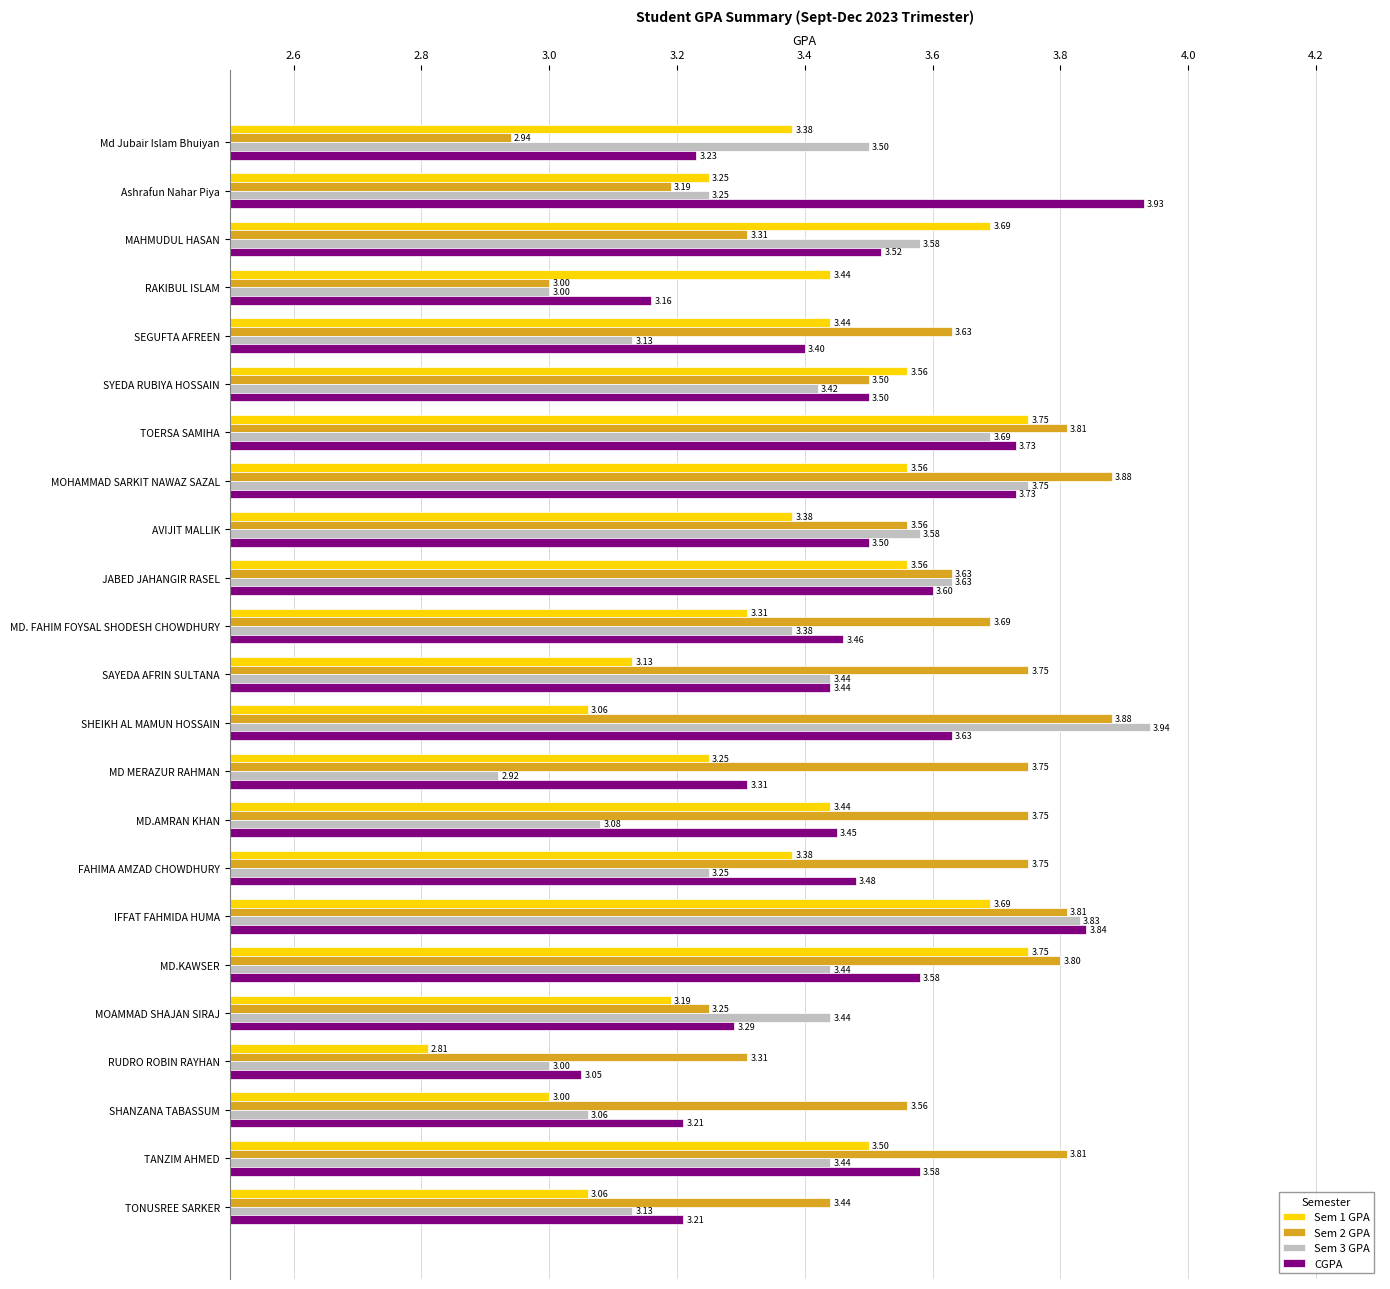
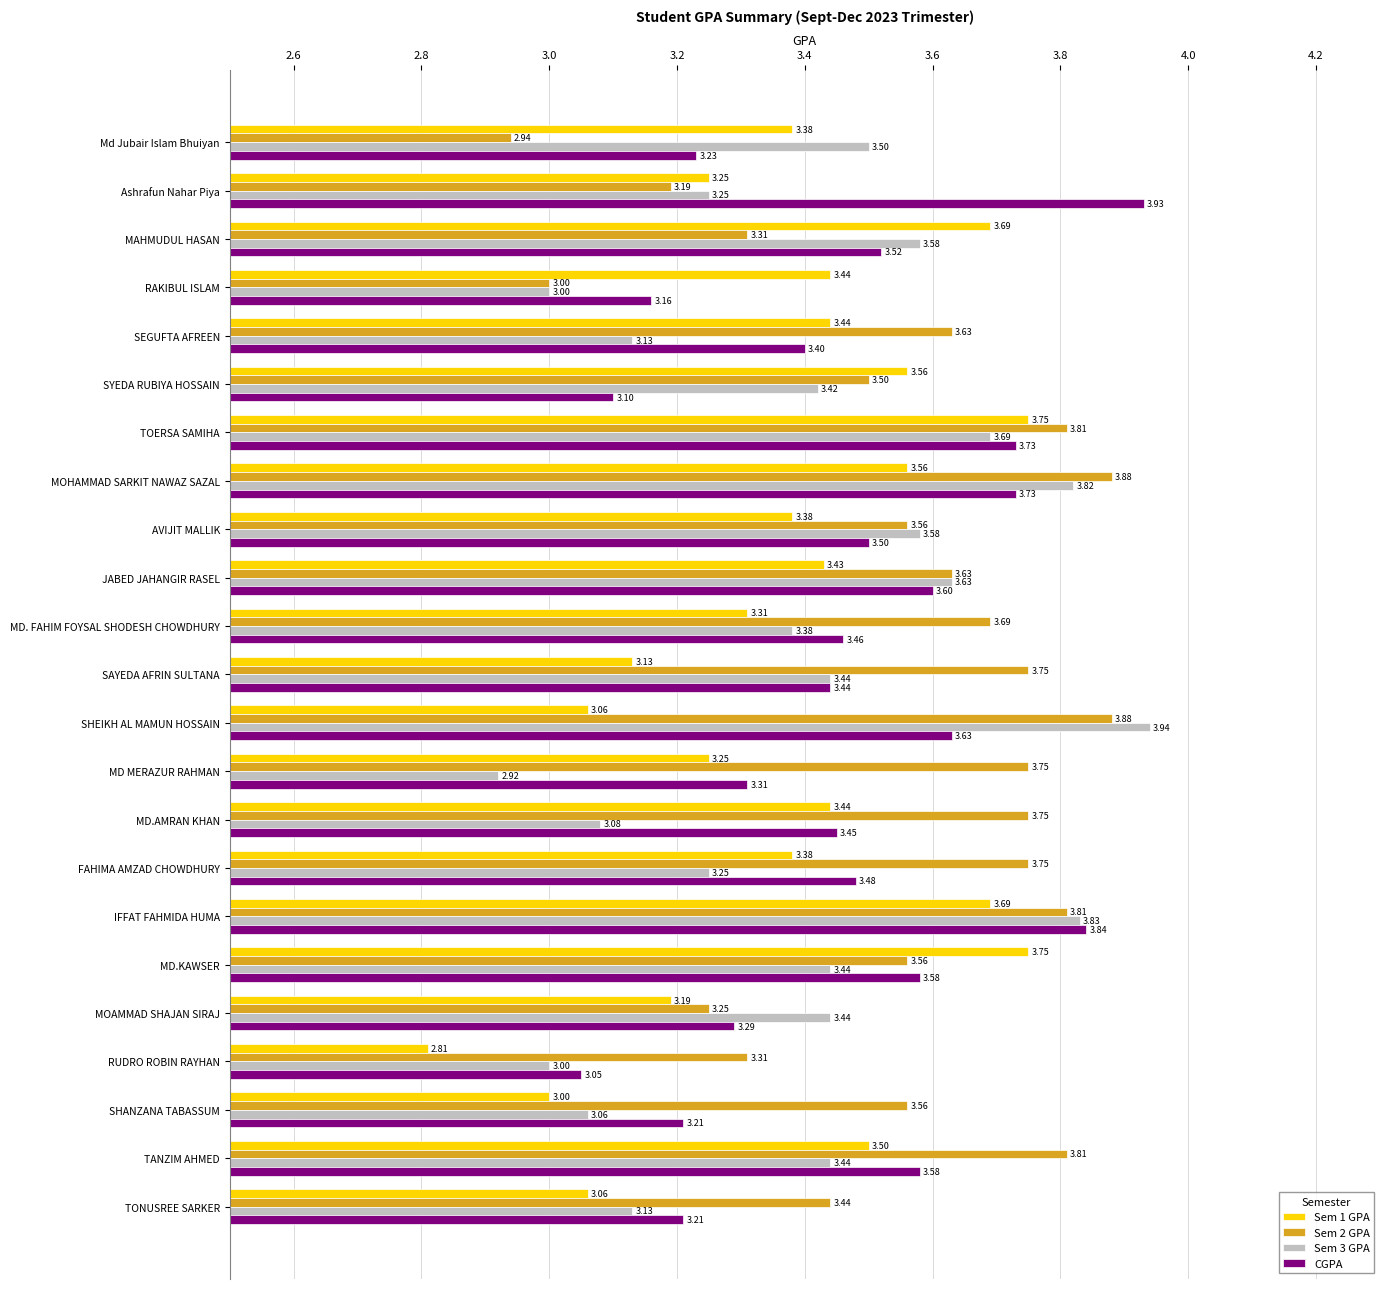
CGPA, SYEDA RUBIYA HOSSAIN: 3.50 -> 3.10
Sem 3 GPA, MOHAMMAD SARKIT NAWAZ SAZAL: 3.75 -> 3.82
Sem 1 GPA, JABED JAHANGIR RASEL: 3.56 -> 3.43
Sem 2 GPA, MD.KAWSER: 3.80 -> 3.56
